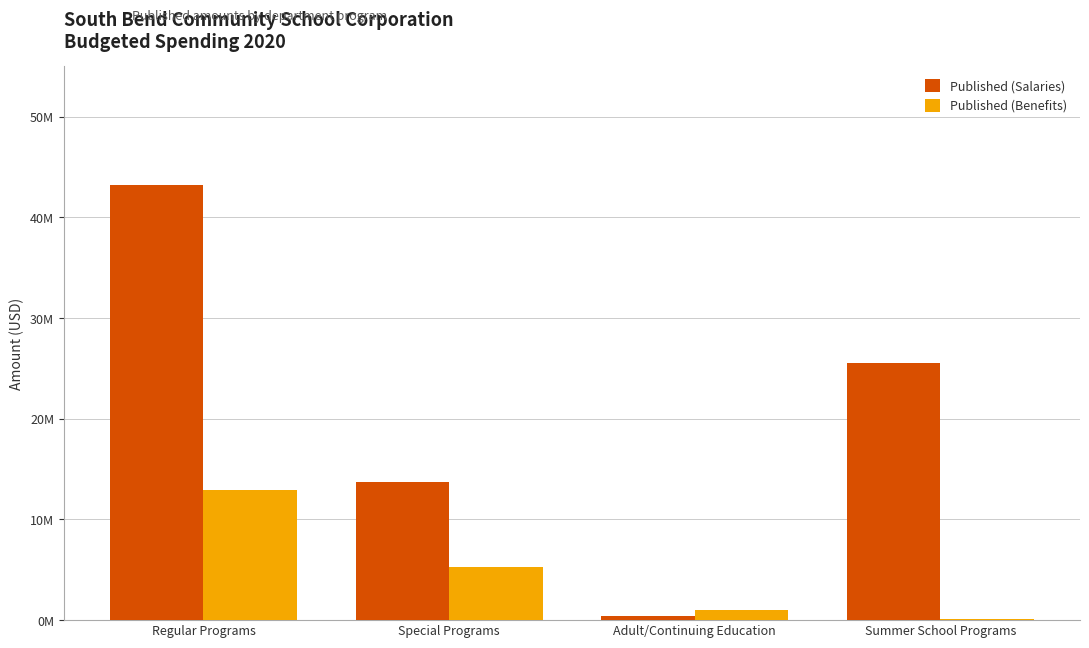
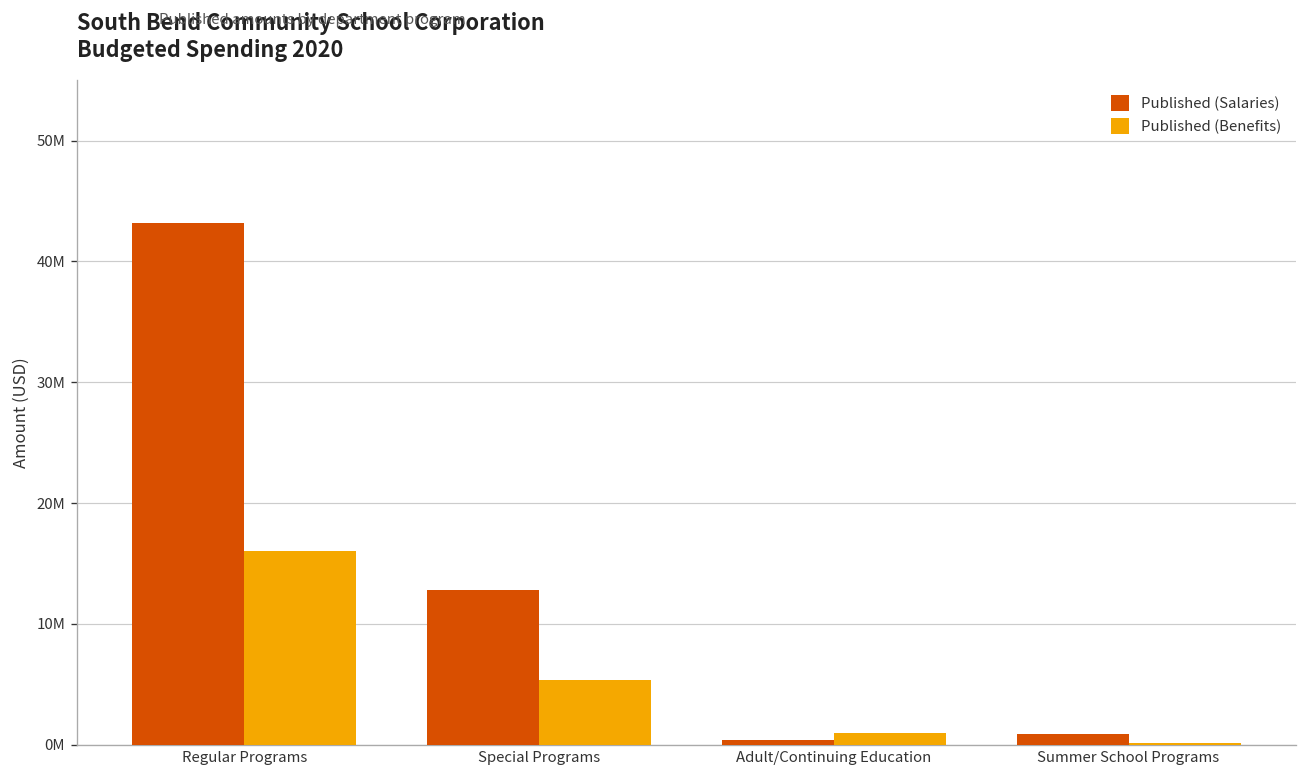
Published (Benefits), Regular Programs: 12900000 -> 16100000
Published (Salaries), Special Programs: 13700000 -> 12800000
Published (Salaries), Summer School Programs: 25500000 -> 900000
